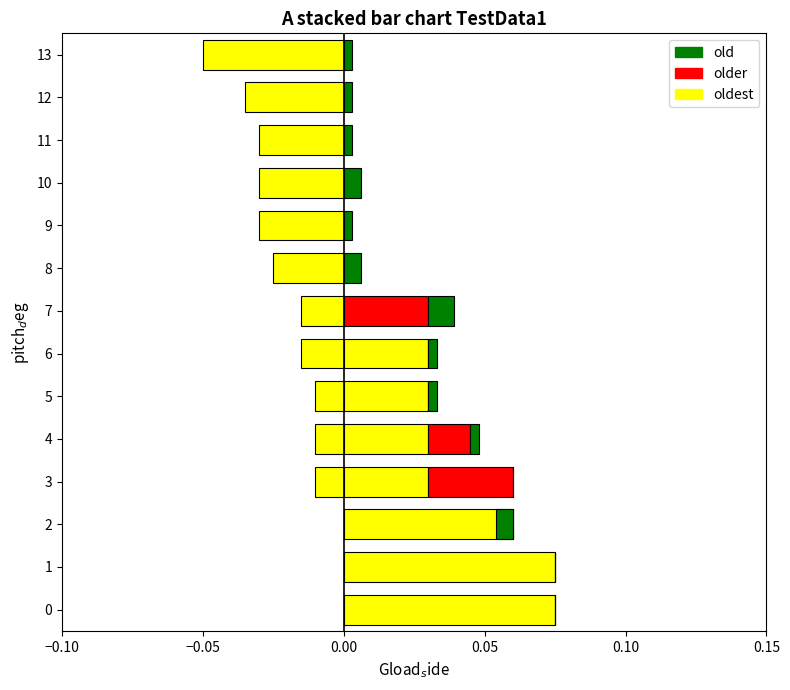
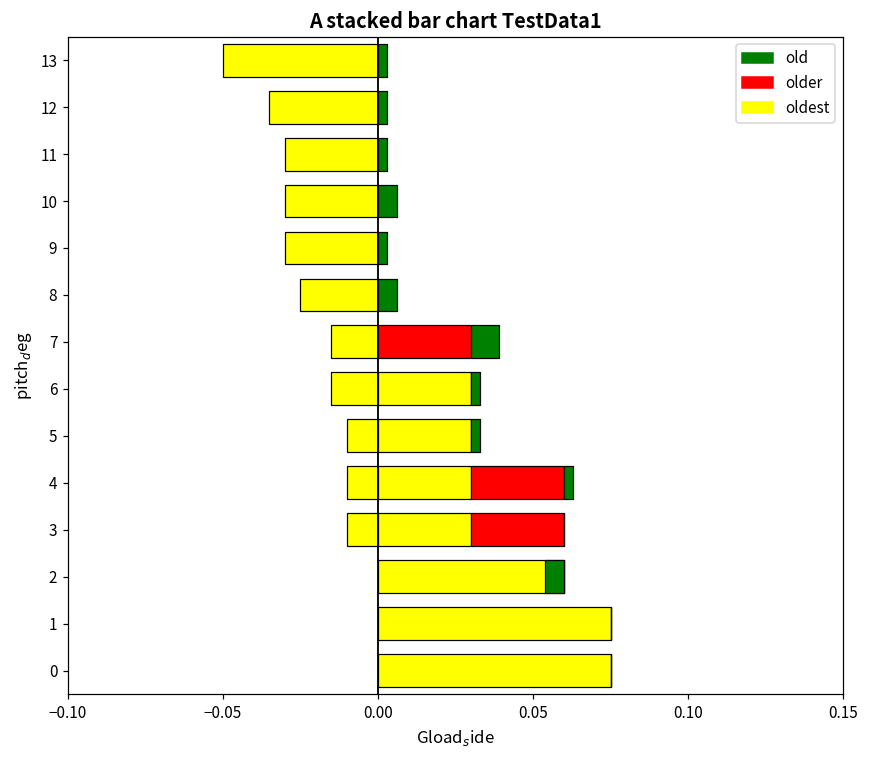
older, 4: 0.015 -> 0.030
